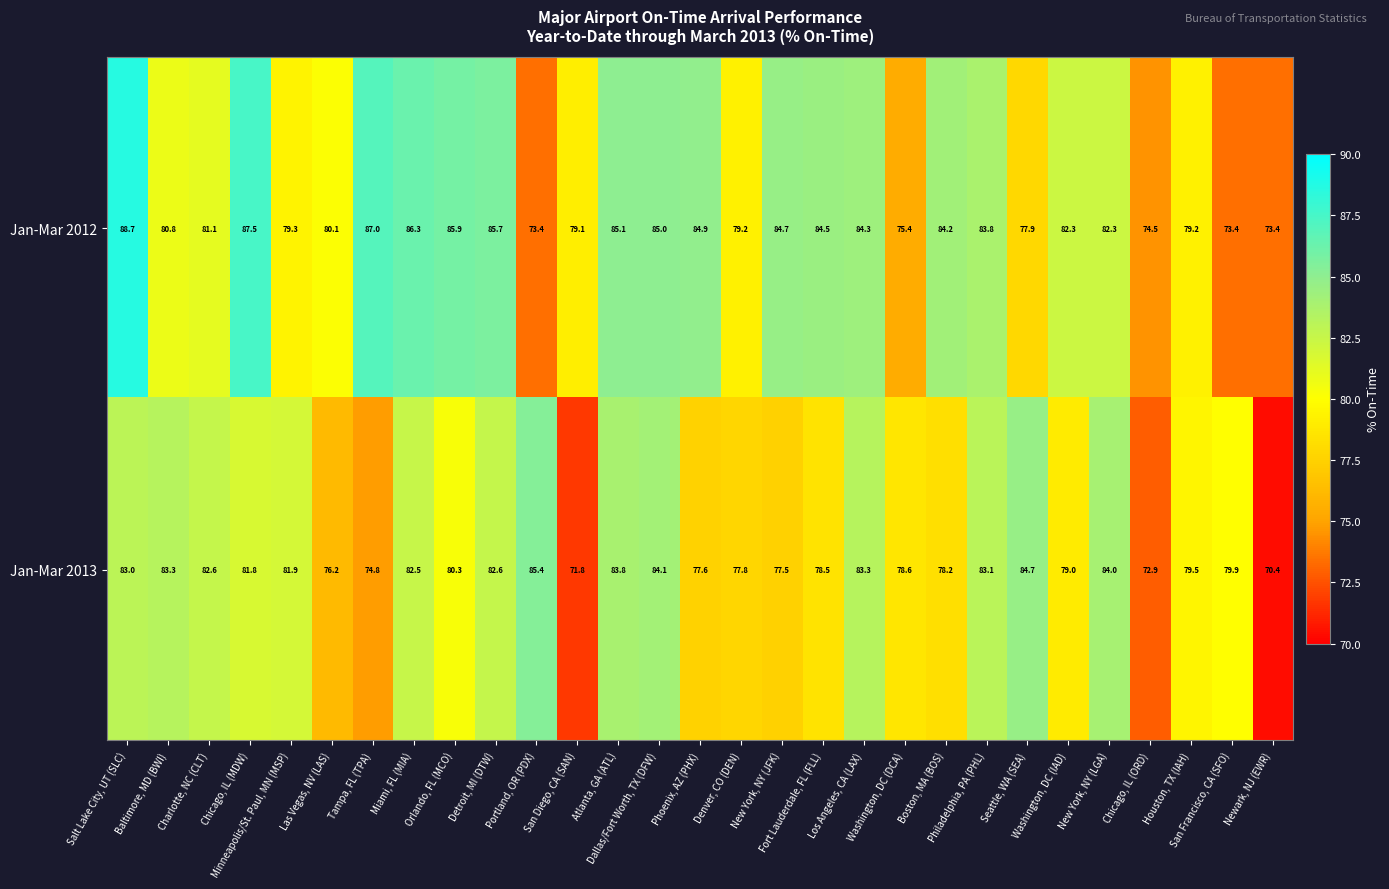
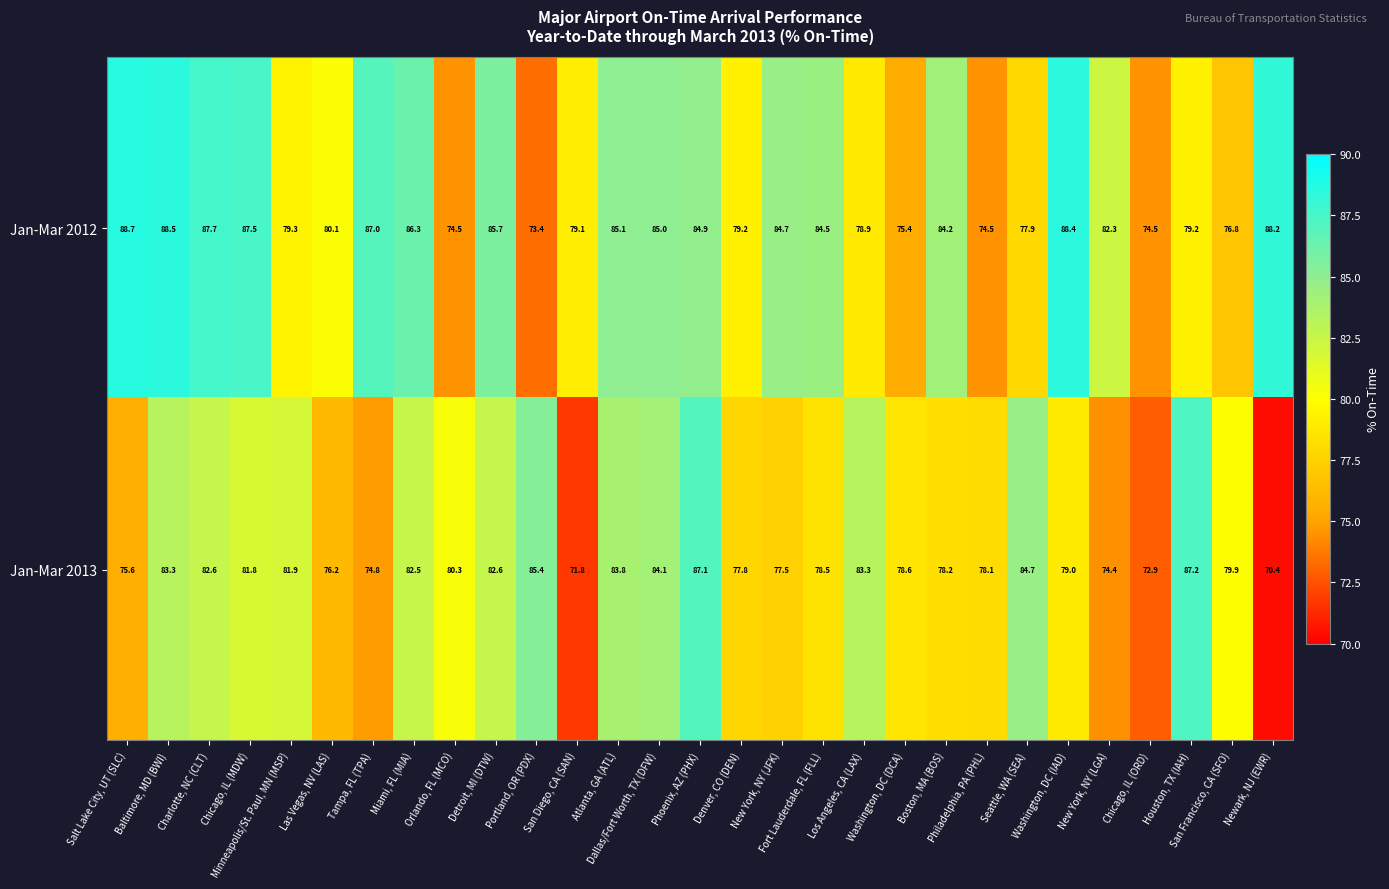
Jan-Mar 2012, Baltimore, MD (BWI): 80.8 -> 88.5
Jan-Mar 2012, Charlotte, NC (CLT): 81.1 -> 87.7
Jan-Mar 2012, Orlando, FL (MCO): 85.9 -> 74.5
Jan-Mar 2012, Los Angeles, CA (LAX): 84.3 -> 78.9
Jan-Mar 2012, Philadelphia, PA (PHL): 83.8 -> 74.5
Jan-Mar 2012, Washington, DC (IAD): 82.3 -> 88.4
Jan-Mar 2012, San Francisco, CA (SFO): 73.4 -> 76.8
Jan-Mar 2012, Newark, NJ (EWR): 73.4 -> 88.2
Jan-Mar 2013, Salt Lake City, UT (SLC): 83.0 -> 75.6
Jan-Mar 2013, Phoenix, AZ (PHX): 77.6 -> 87.1
Jan-Mar 2013, Philadelphia, PA (PHL): 83.1 -> 78.1
Jan-Mar 2013, New York, NY (LGA): 84.0 -> 74.4
Jan-Mar 2013, Houston, TX (IAH): 79.5 -> 87.2
